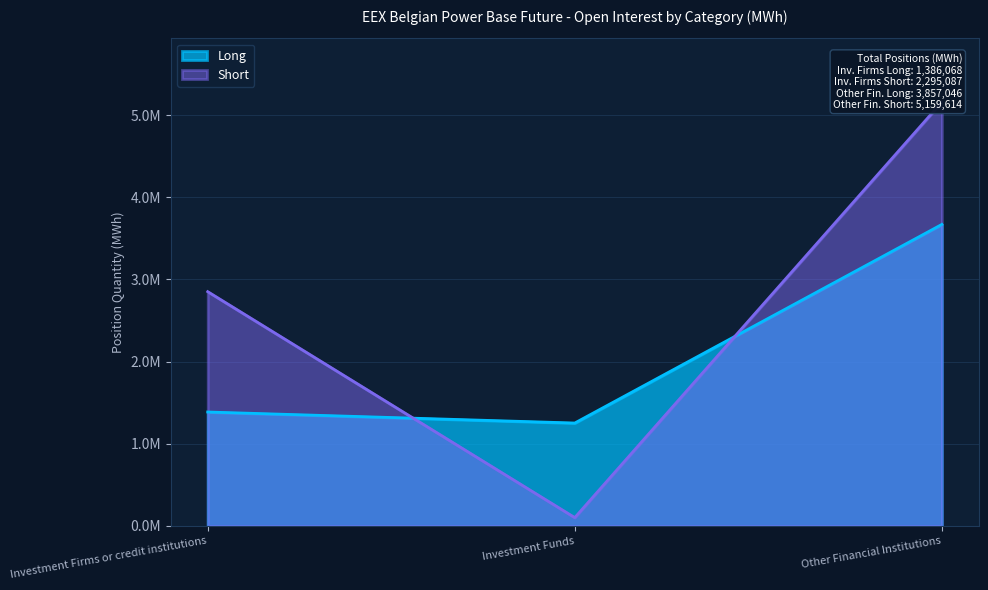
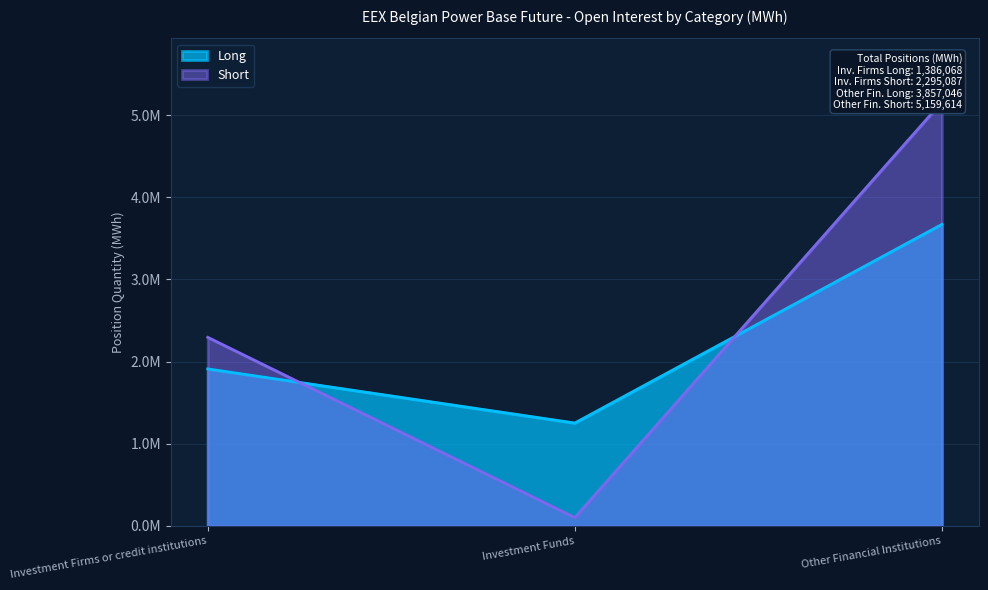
Long, Investment Firms or credit institutions: 1400000 -> 1900000
Short, Investment Firms or credit institutions: 2900000 -> 2300000
